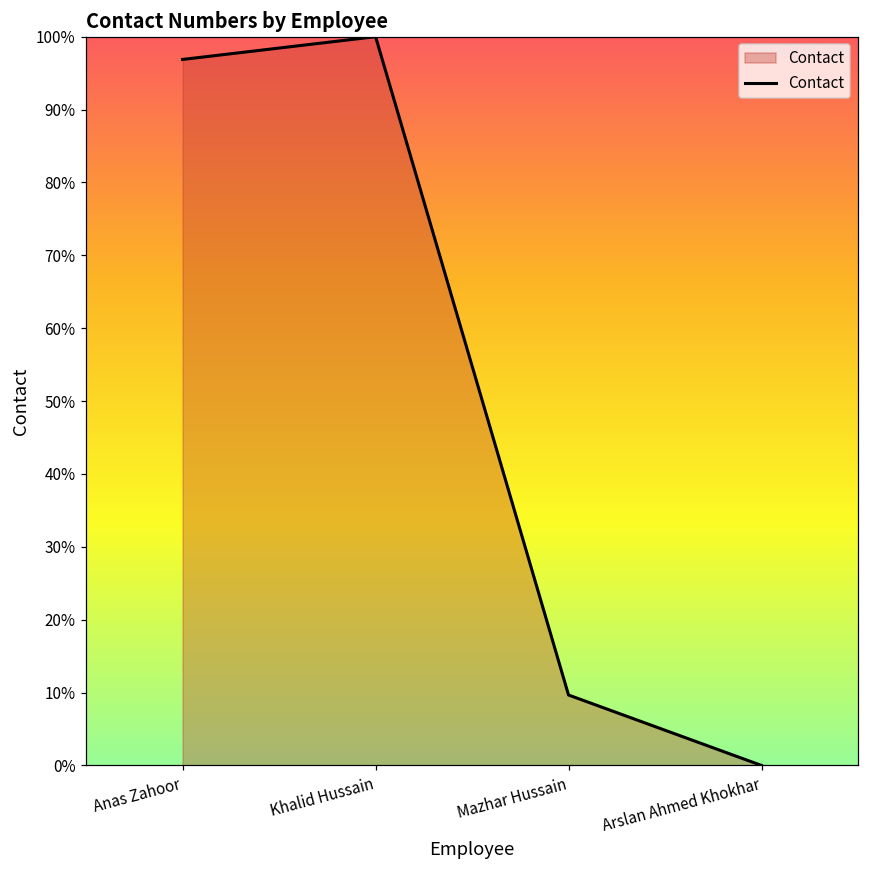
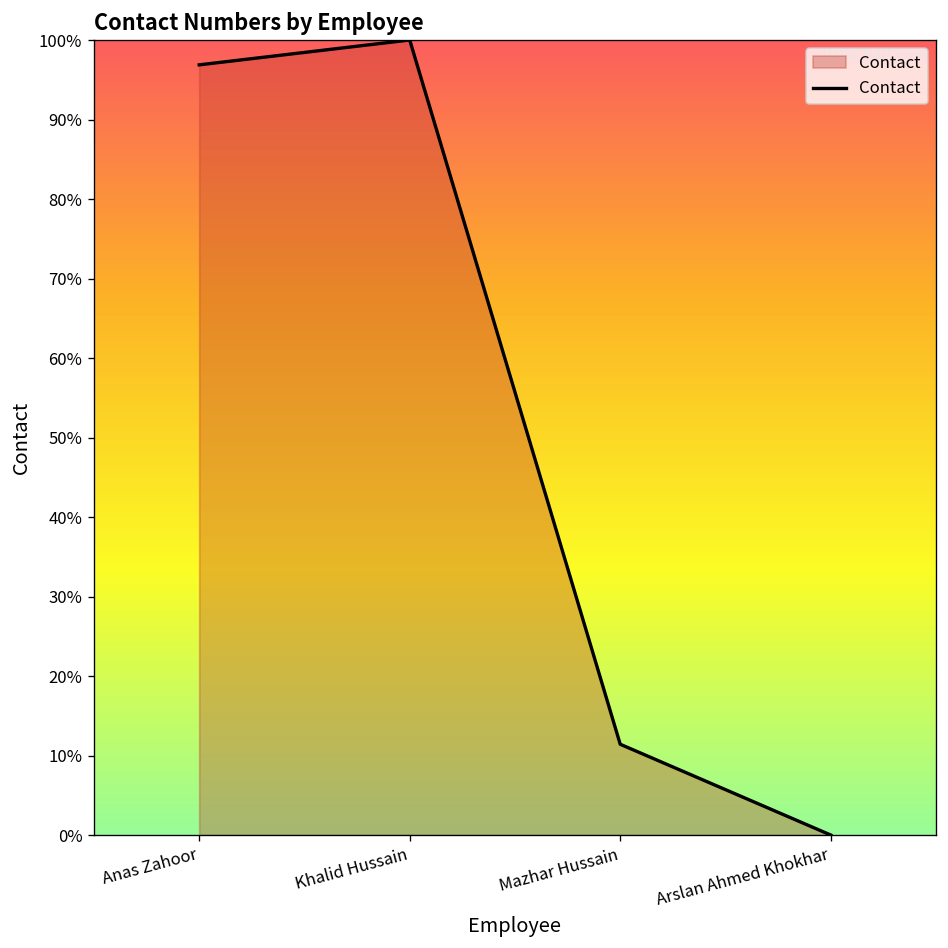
Mazhar Hussain: 10% -> 11%
